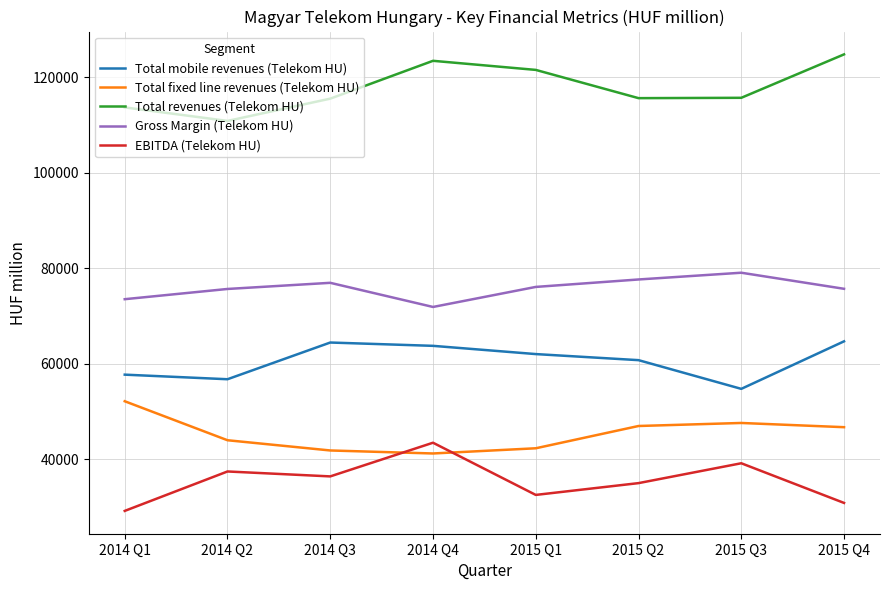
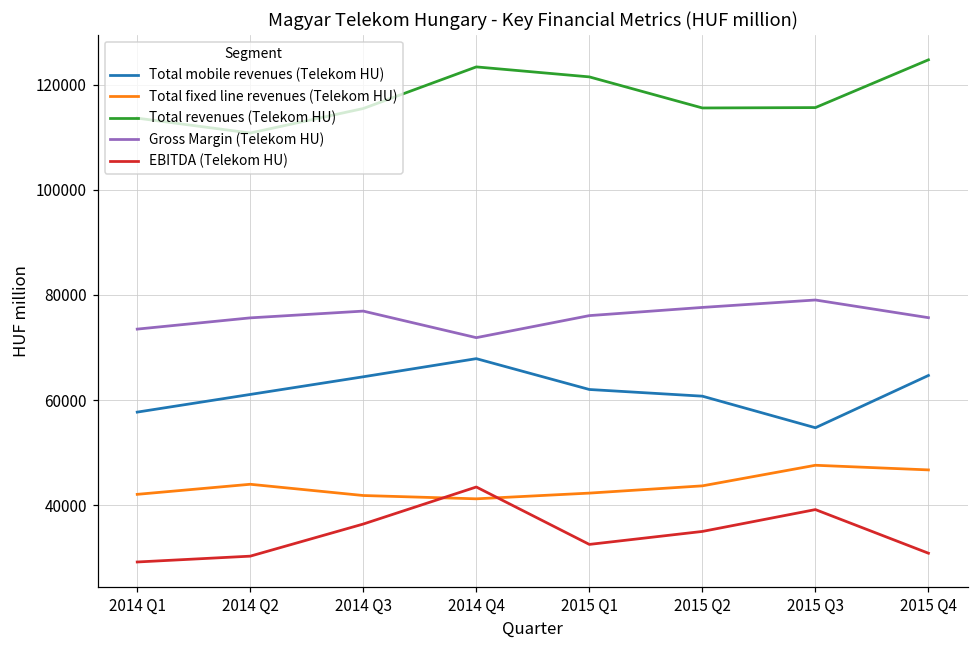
Total fixed line revenues (Telekom HU), 2014 Q1: 52000 -> 42000
Total mobile revenues (Telekom HU), 2014 Q2: 57000 -> 61000
EBITDA (Telekom HU), 2014 Q2: 37000 -> 30000
Total mobile revenues (Telekom HU), 2014 Q4: 64000 -> 68000
Total fixed line revenues (Telekom HU), 2015 Q2: 47000 -> 44000
